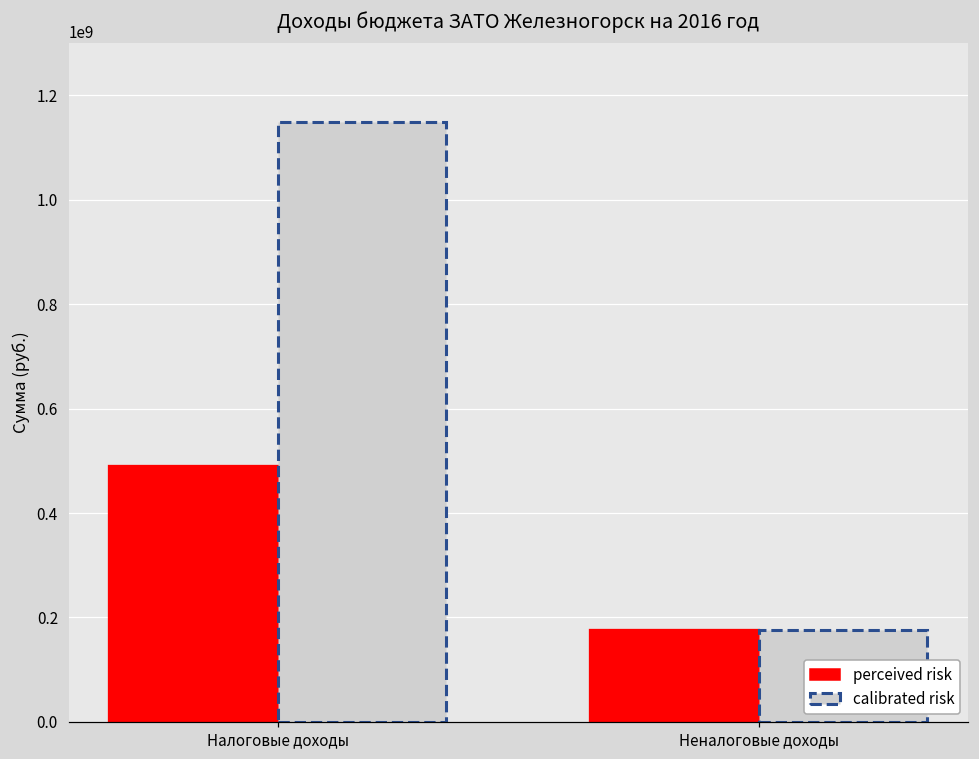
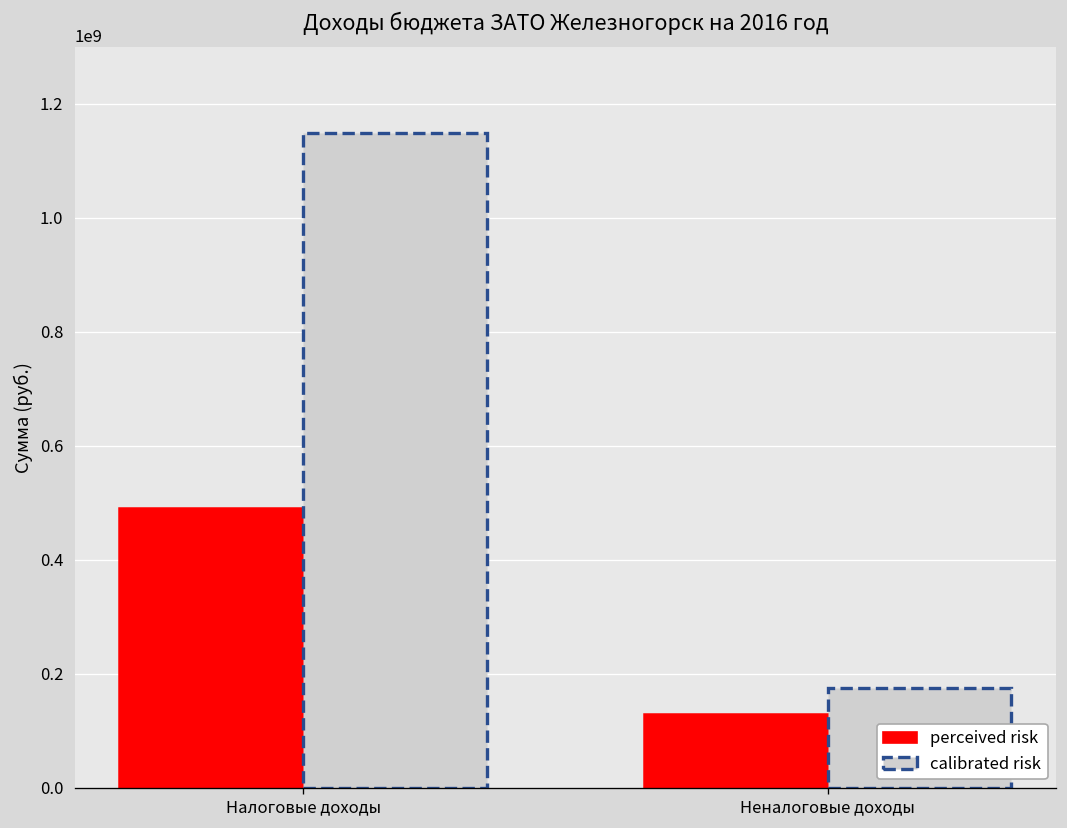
perceived risk, Неналоговые доходы: 180000000 -> 130000000
